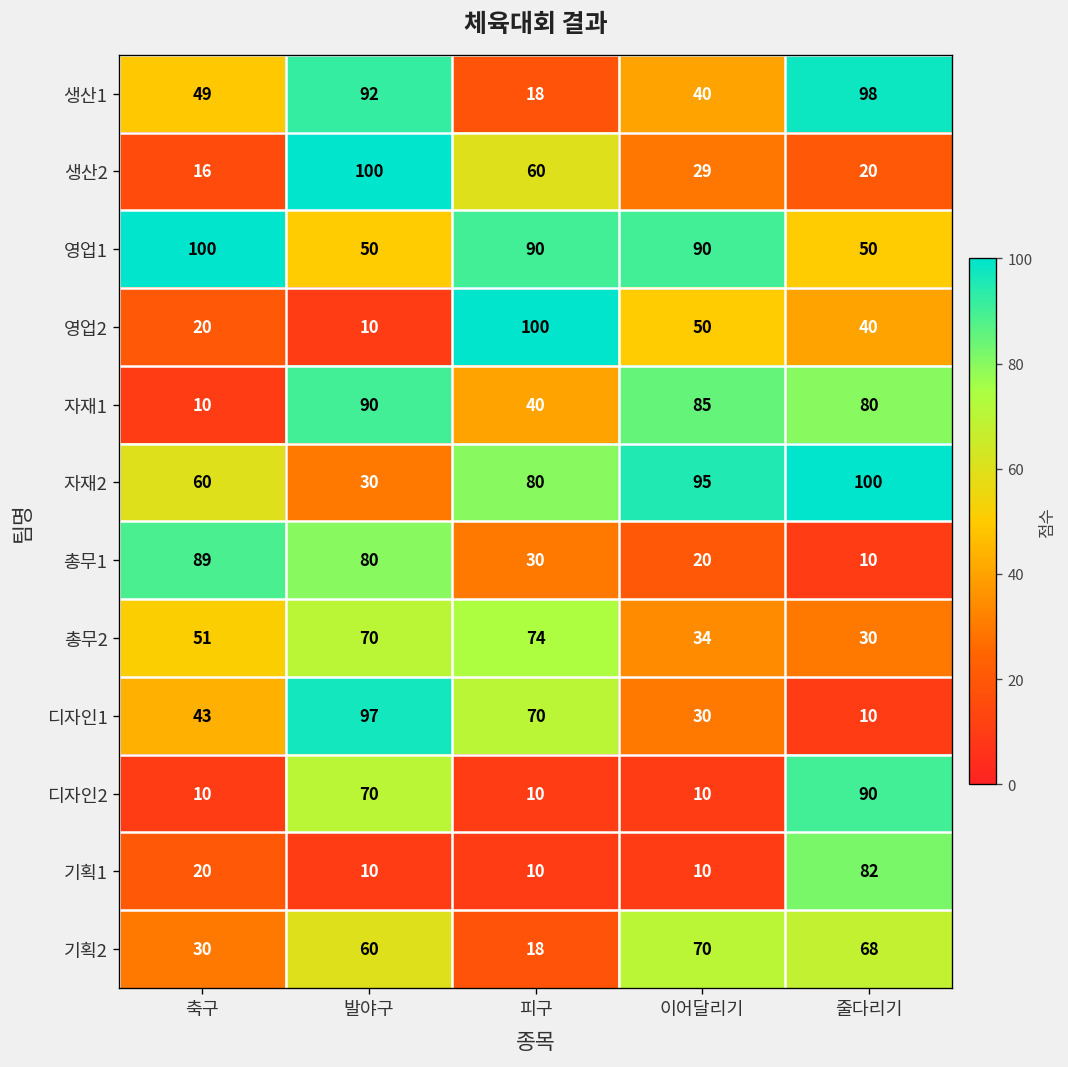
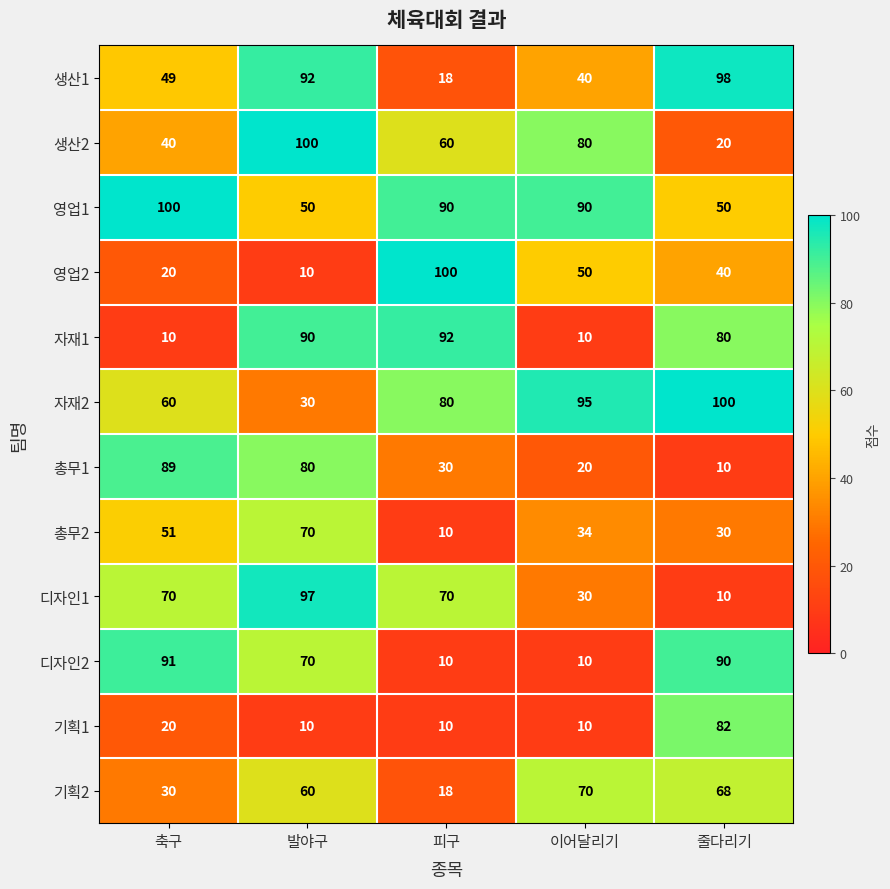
생산2, 축구: 16 -> 40
생산2, 이어달리기: 29 -> 80
자재1, 피구: 40 -> 92
자재1, 이어달리기: 85 -> 10
총무2, 피구: 74 -> 10
디자인1, 축구: 43 -> 70
디자인2, 축구: 10 -> 91
